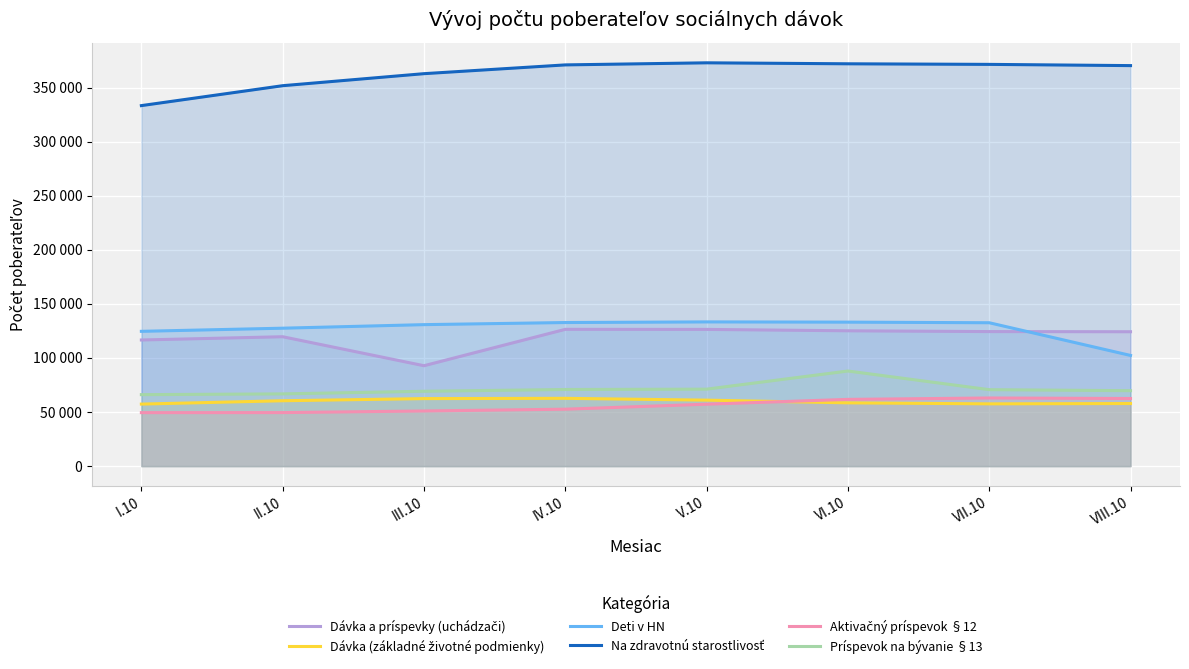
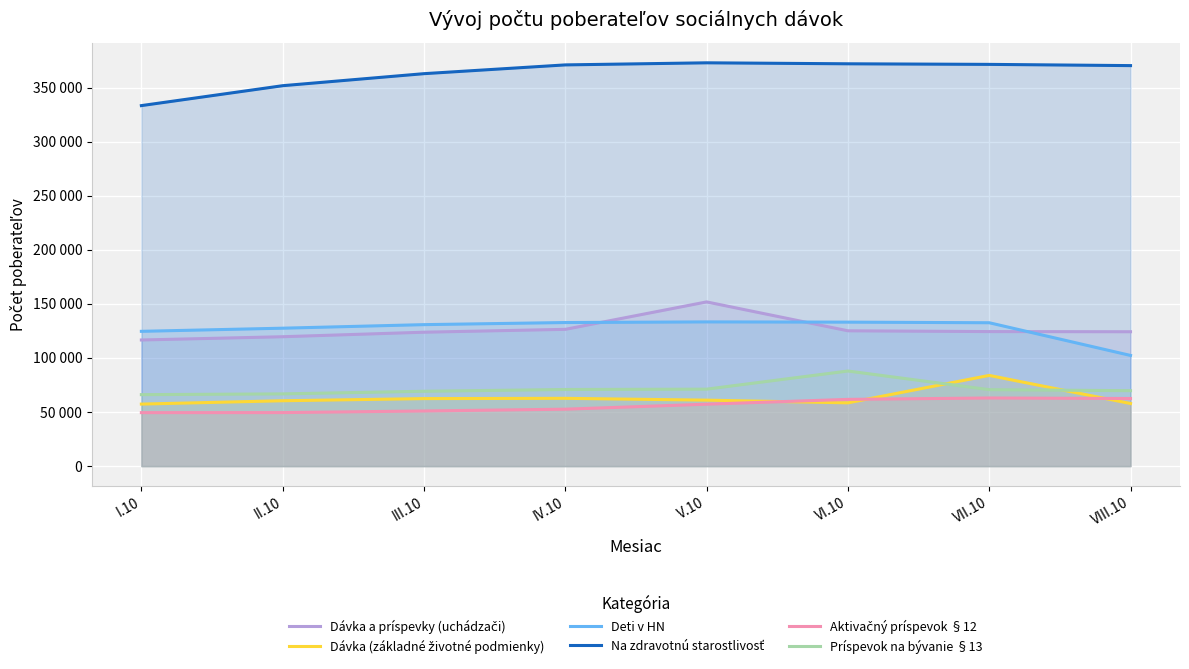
Dávka a príspevky (uchádzači), III.10: 93000 -> 124000
Dávka a príspevky (uchádzači), V.10: 126000 -> 152000
Dávka (základné životné podmienky), VII.10: 58000 -> 84000
